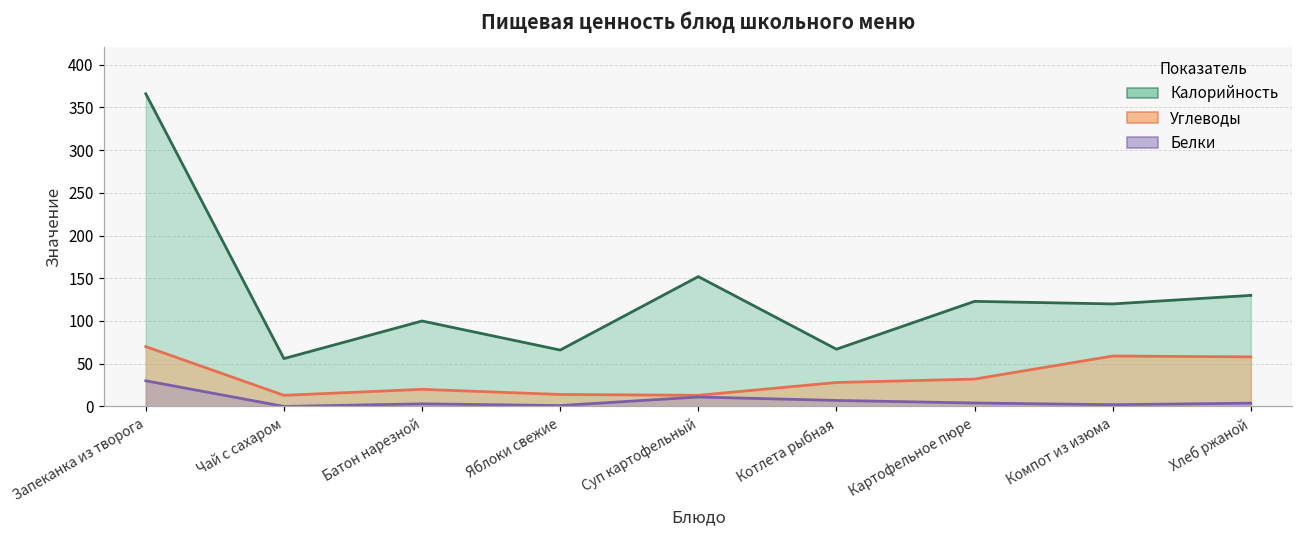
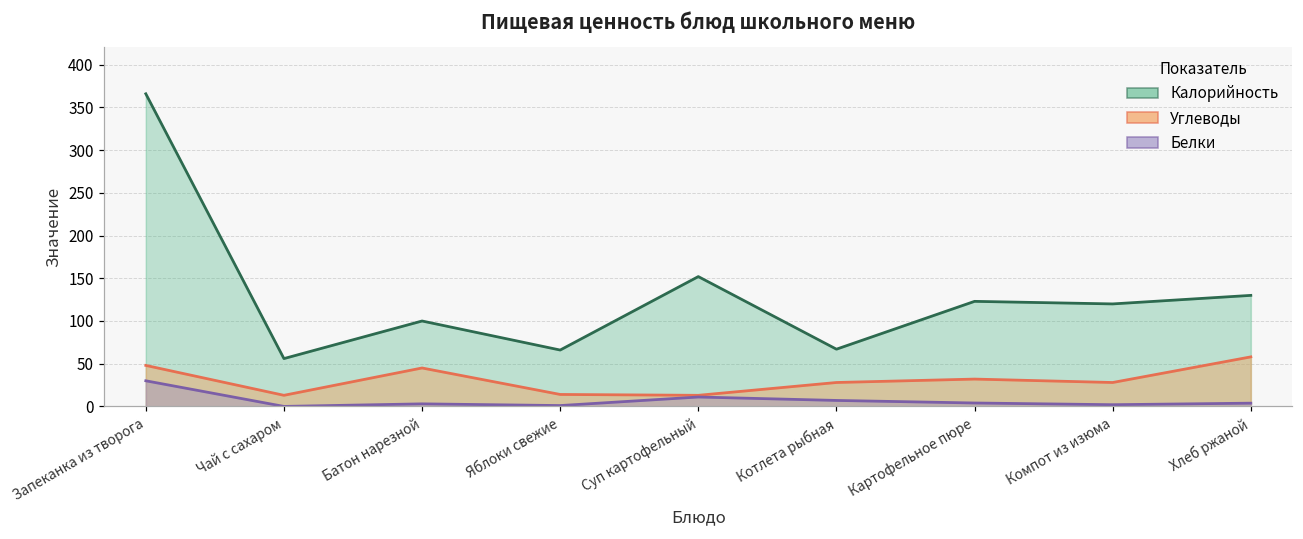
Углеводы, Запеканка из творога: 70 -> 50
Углеводы, Батон нарезной: 20 -> 50
Углеводы, Компот из изюма: 60 -> 30
